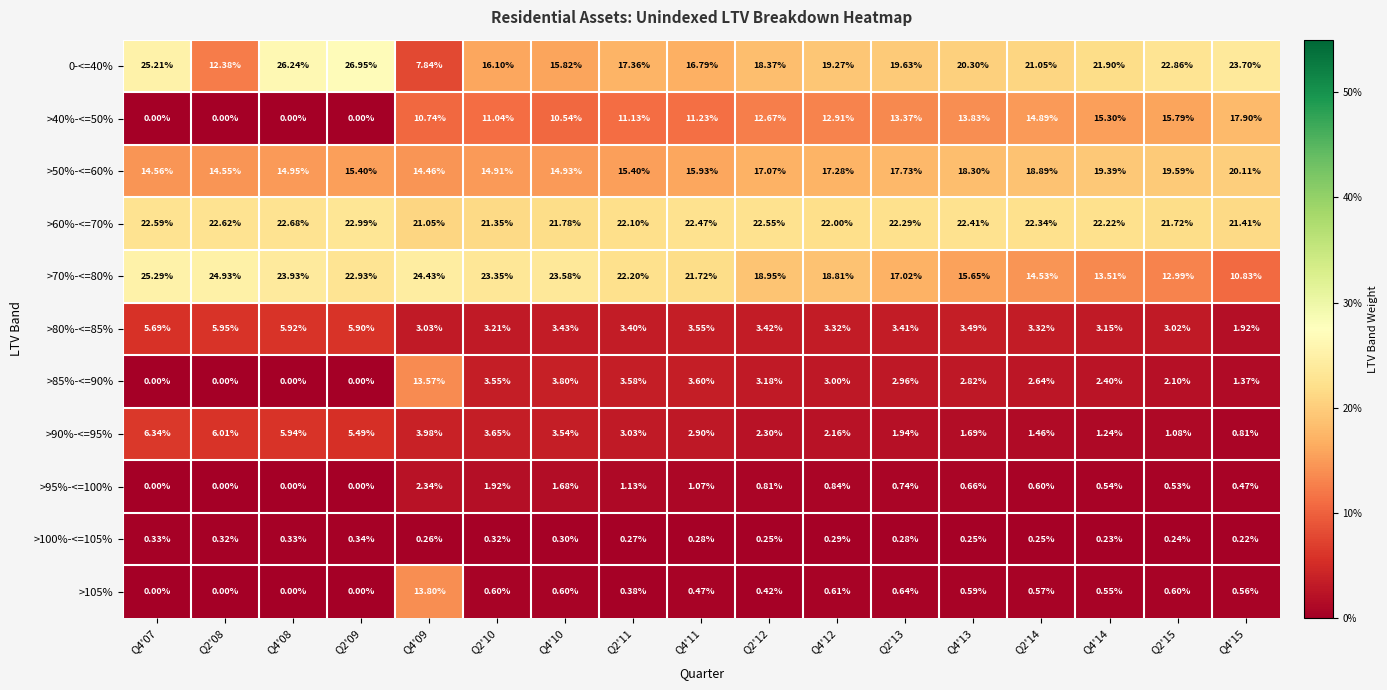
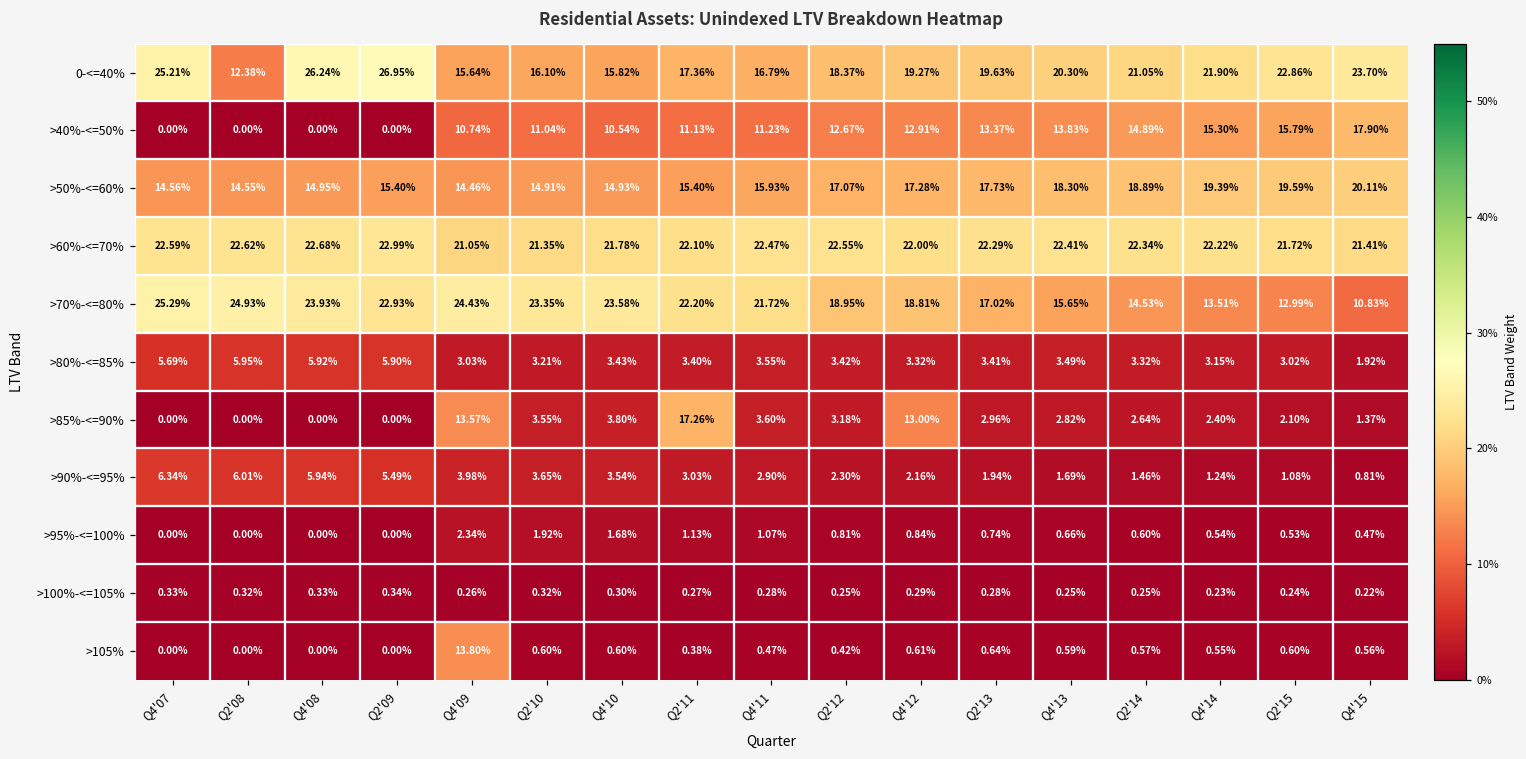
0-<=40%, Q4'09: 7.84% -> 15.64%
>85%-<=90%, Q2'11: 3.58% -> 17.26%
>85%-<=90%, Q4'12: 3.00% -> 13.00%
